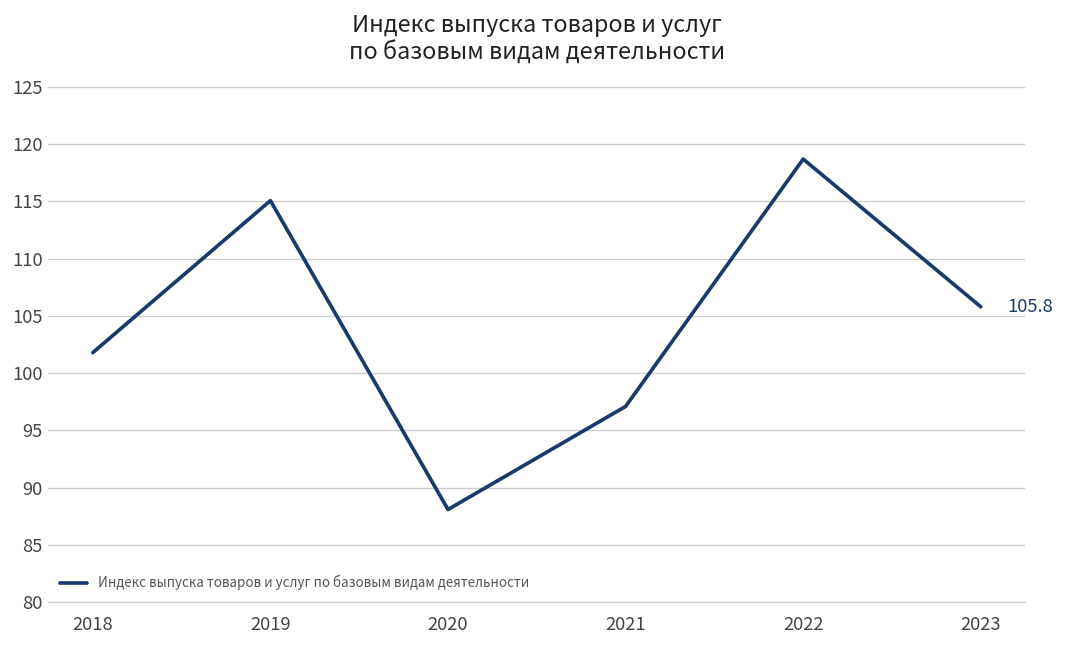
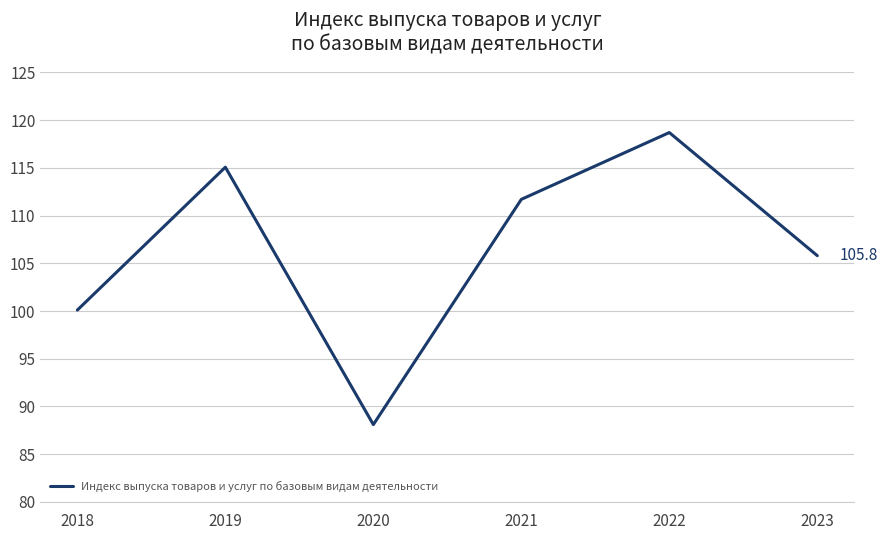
2018: 102 -> 100
2021: 97 -> 112
